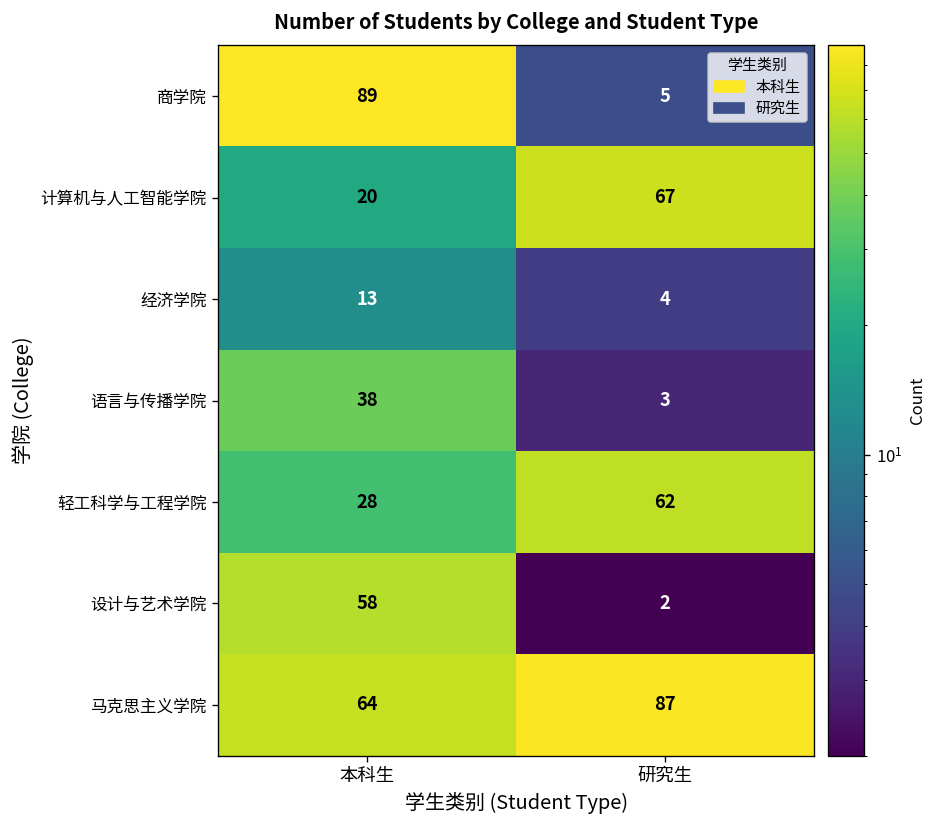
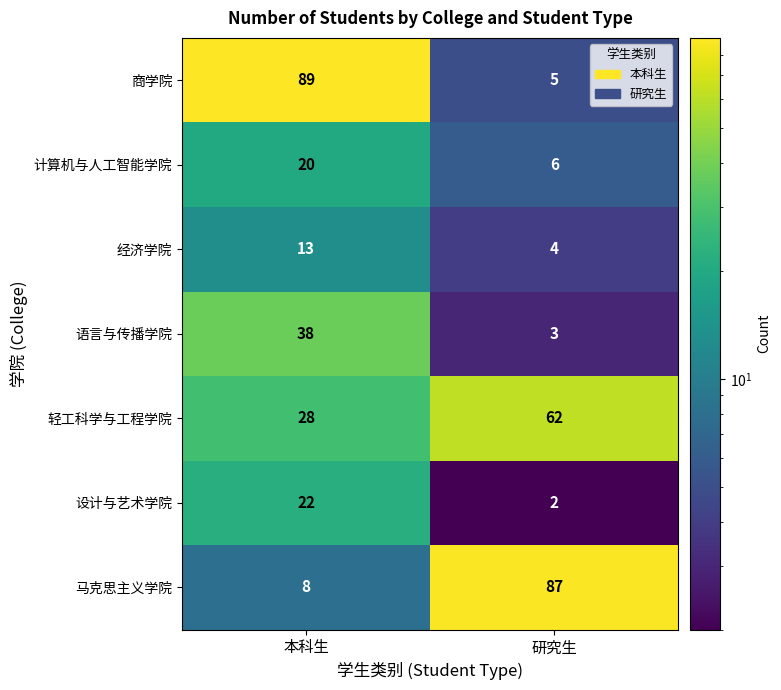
计算机与人工智能学院, 研究生: 67 -> 6
设计与艺术学院, 本科生: 58 -> 22
马克思主义学院, 本科生: 64 -> 8
